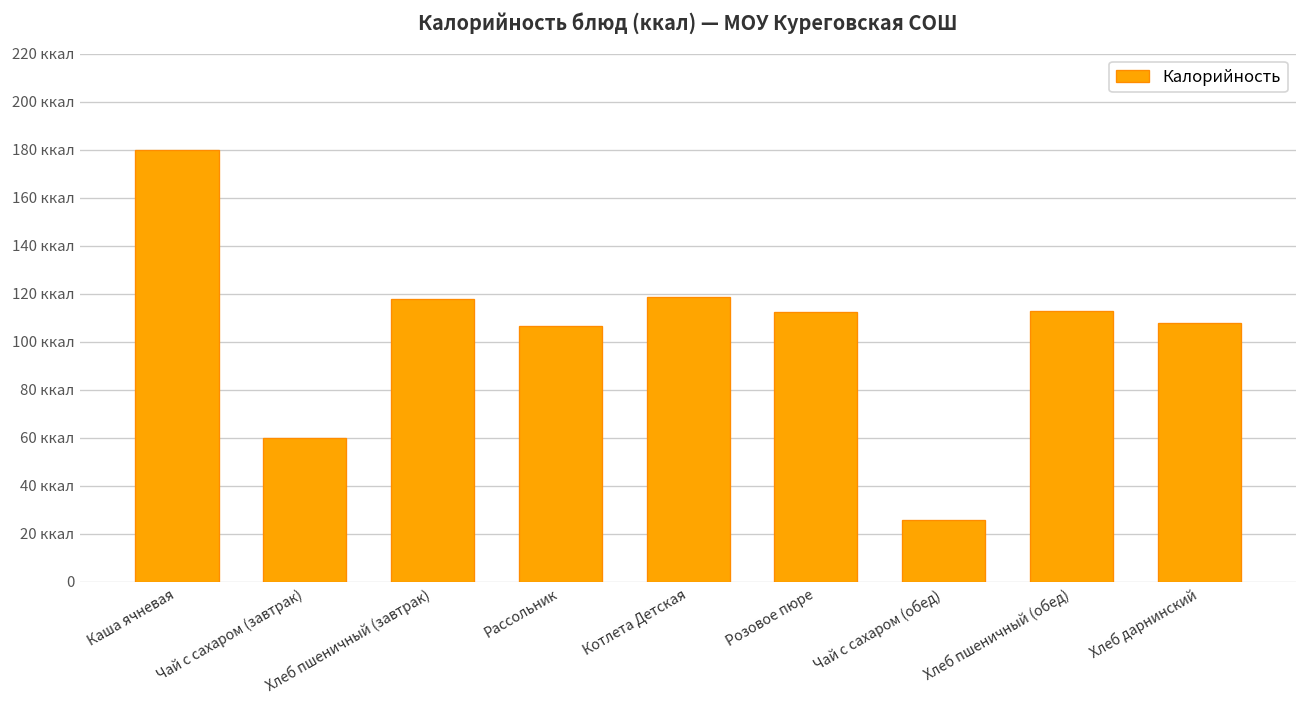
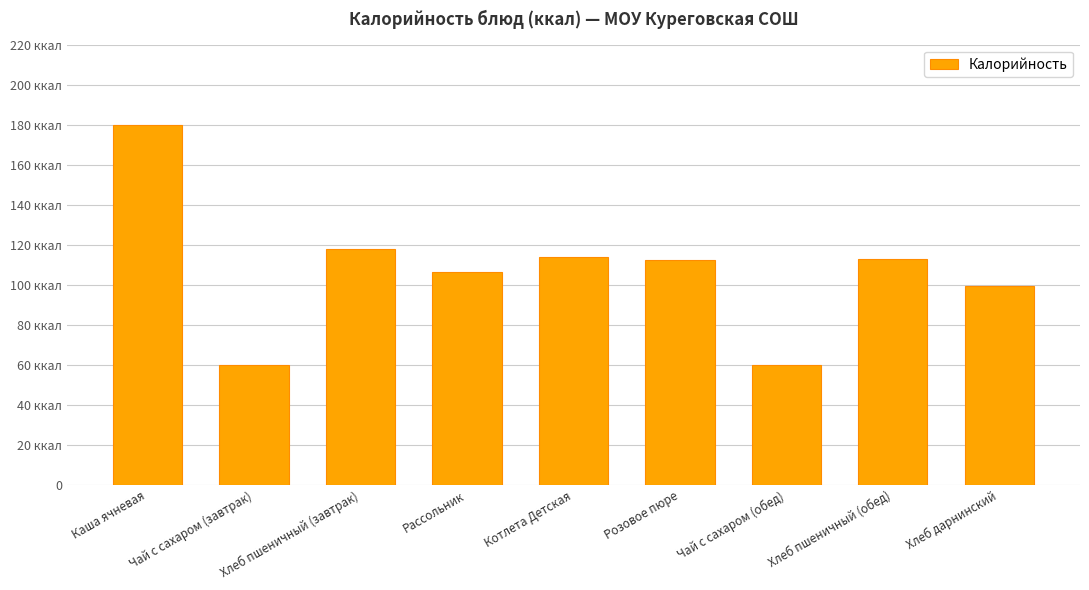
Котлета Детская: 119 ккал -> 114 ккал
Чай с сахаром (обед): 26 ккал -> 60 ккал
Хлеб дарнинский: 108 ккал -> 100 ккал
